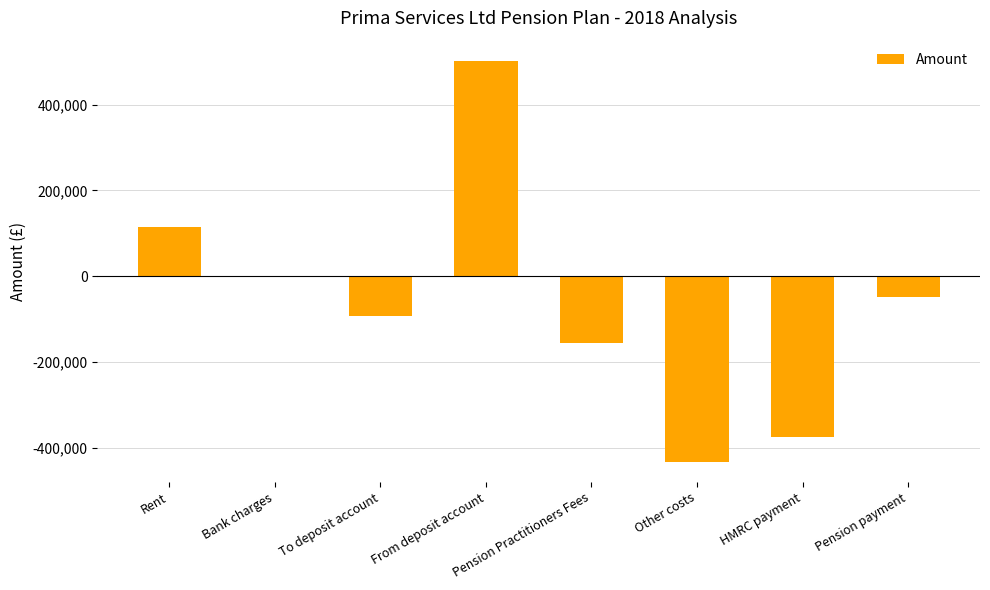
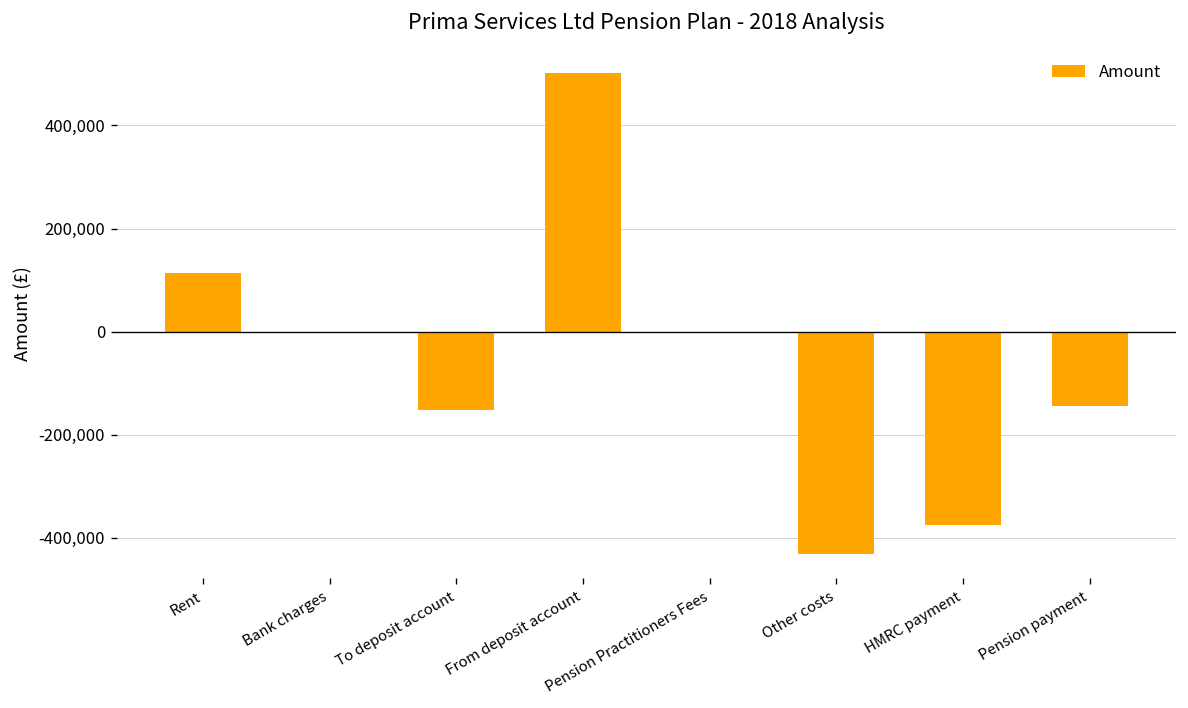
To deposit account: -90,000 -> -150,000
Pension Practitioners Fees: -160,000 -> 0
Pension payment: -50,000 -> -150,000
